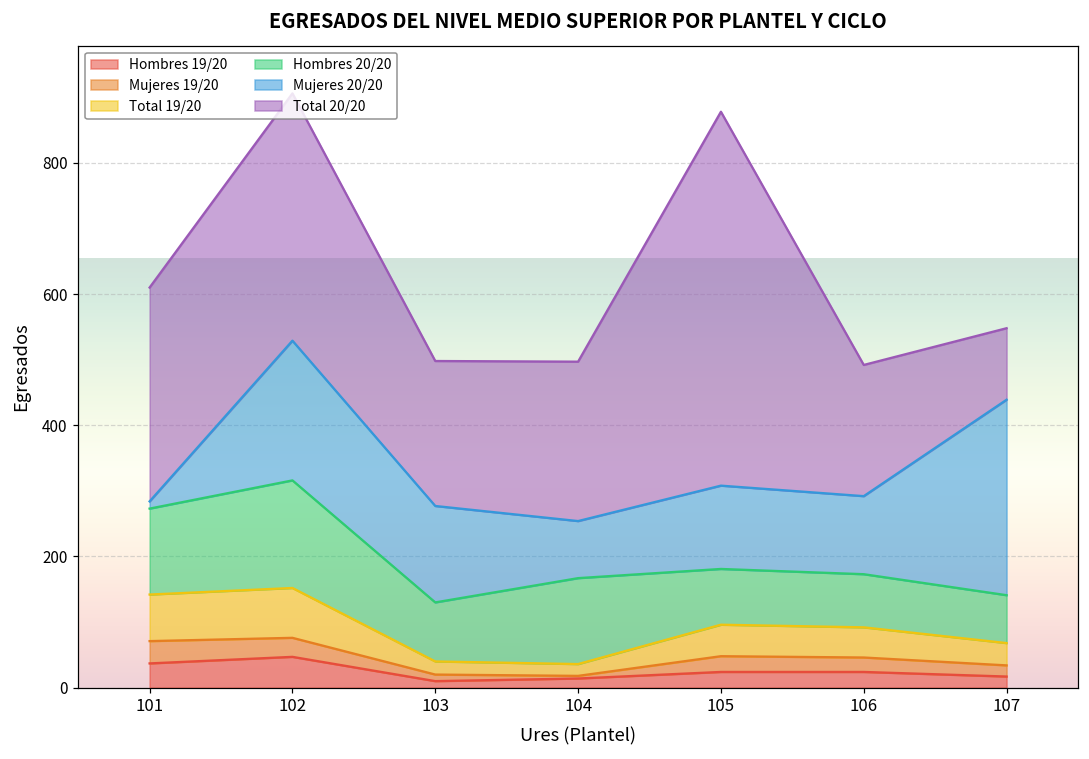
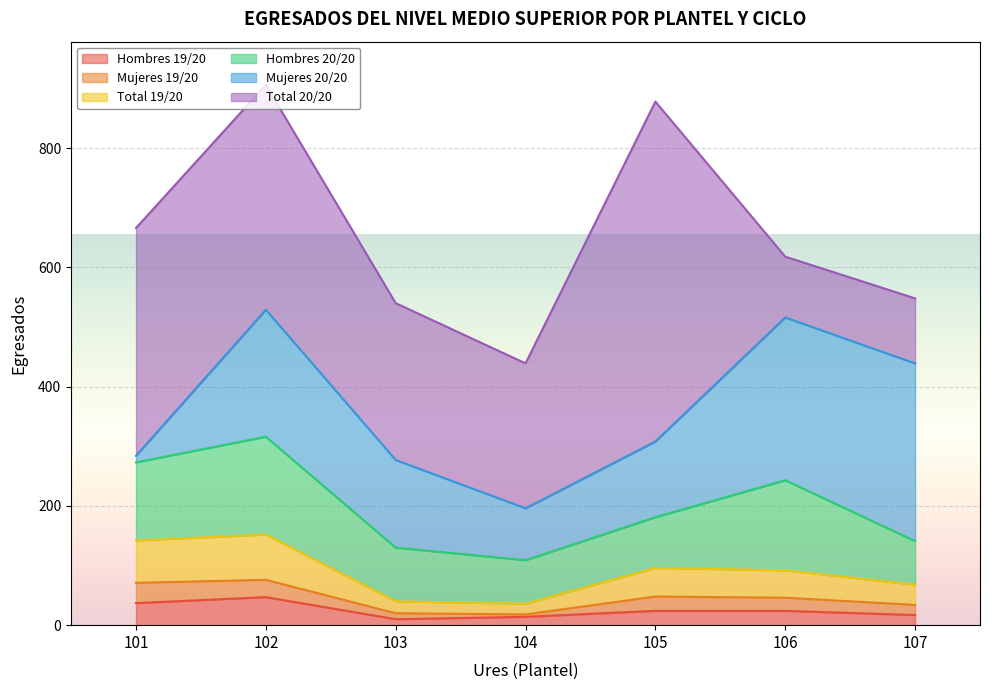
Total 20/20, 101: 330 -> 380
Total 20/20, 103: 220 -> 260
Hombres 20/20, 104: 130 -> 70
Hombres 20/20, 106: 80 -> 150
Mujeres 20/20, 106: 120 -> 270
Total 20/20, 106: 200 -> 100
